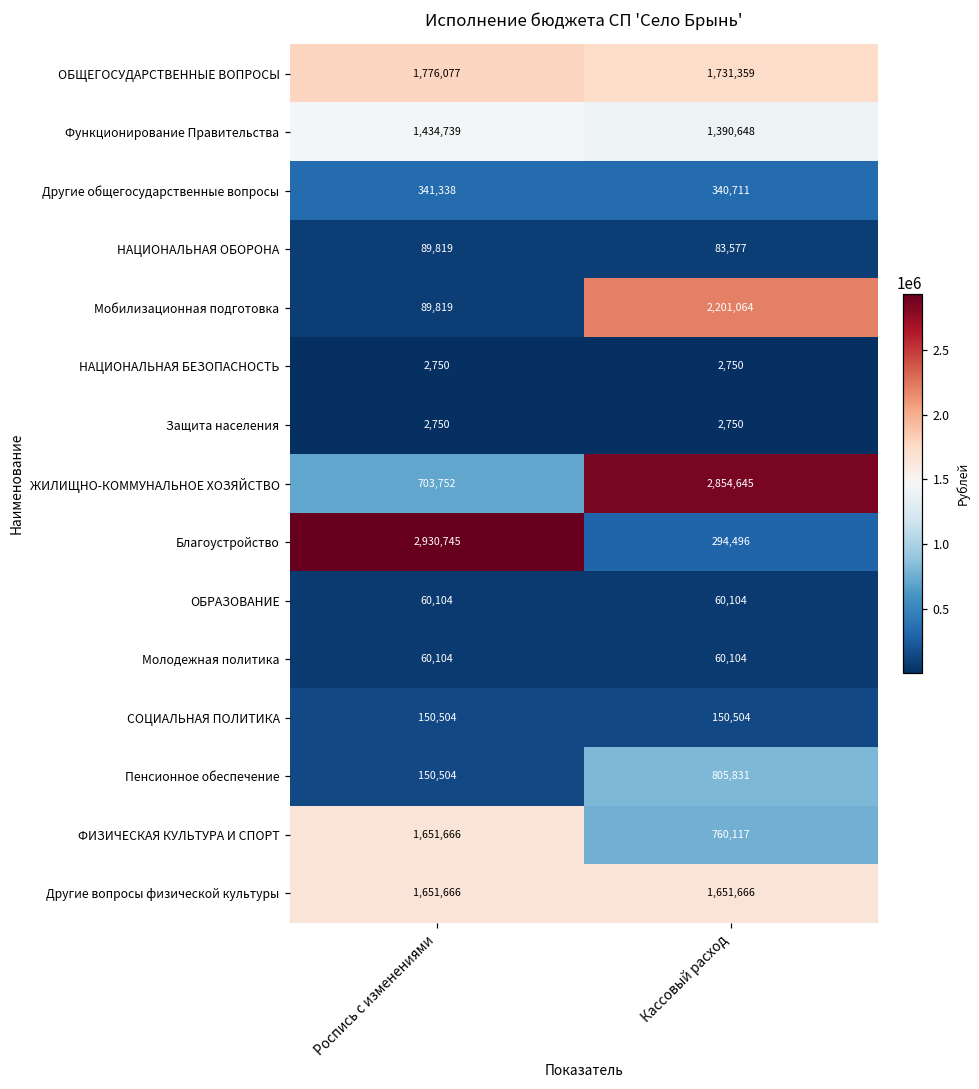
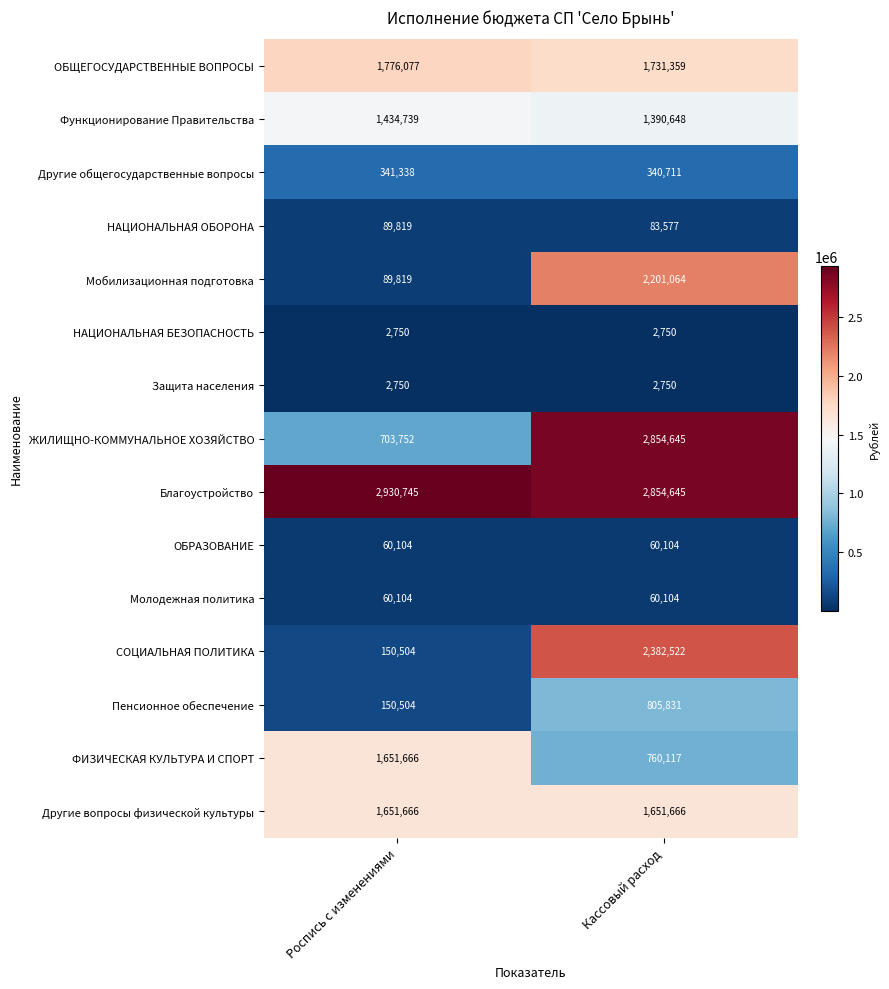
Благоустройство, Кассовый расход: 294,496 -> 2,854,645
СОЦИАЛЬНАЯ ПОЛИТИКА, Кассовый расход: 150,504 -> 2,382,522
